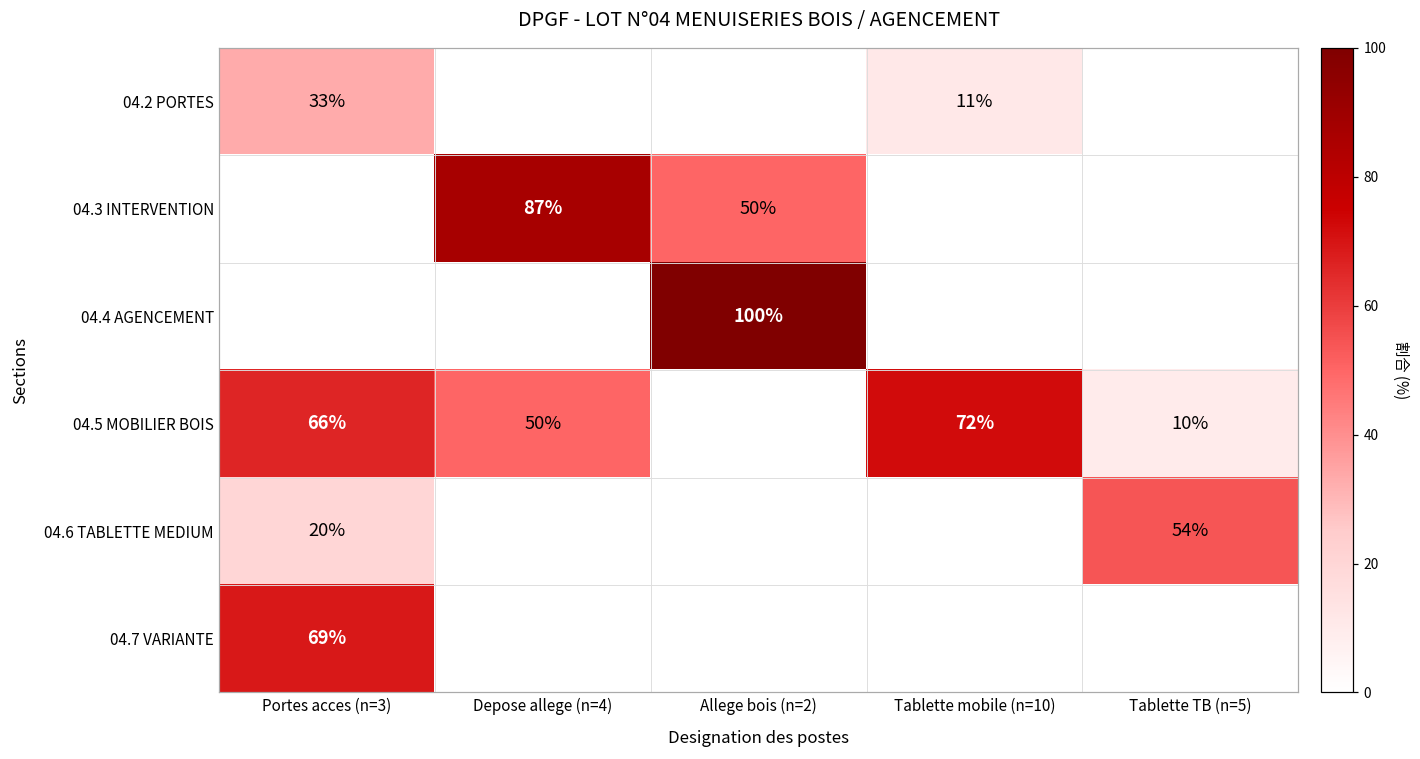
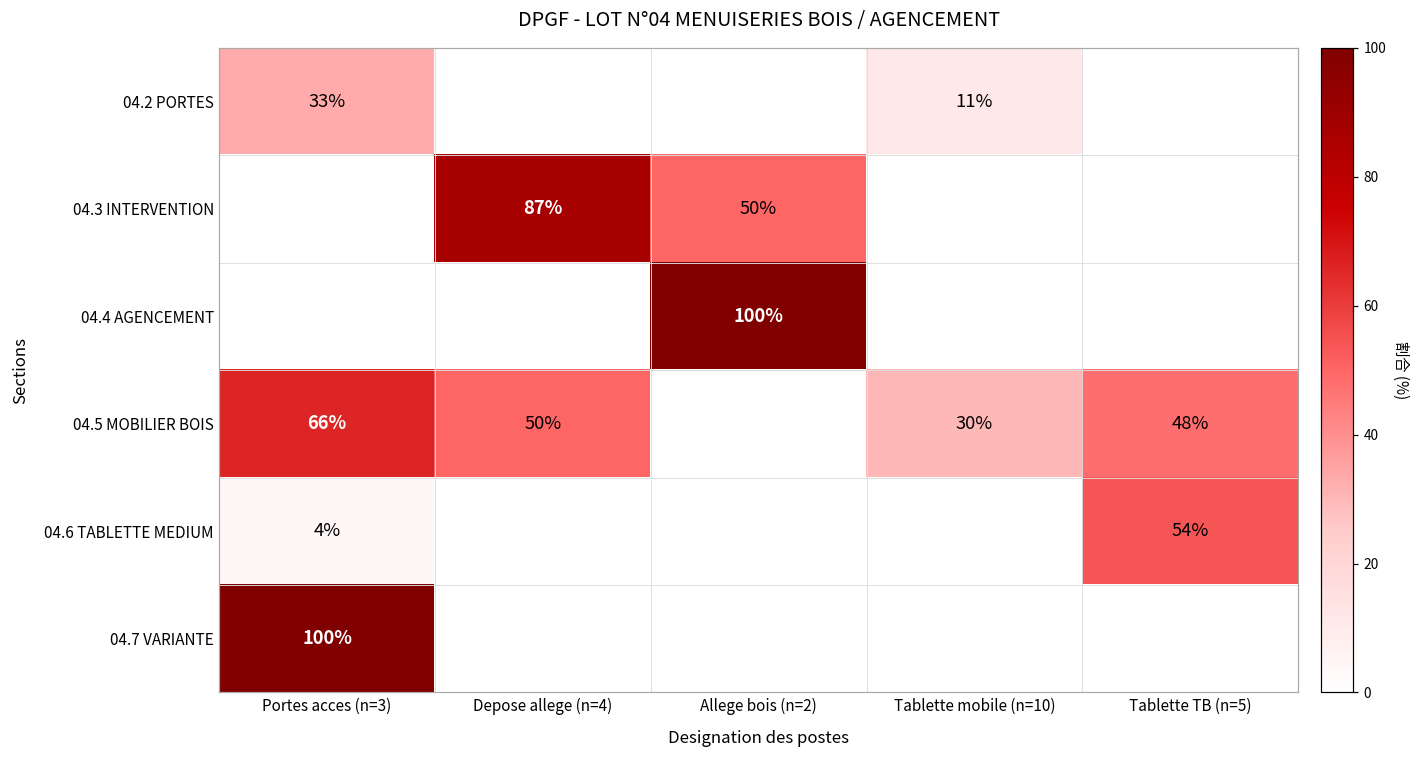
04.5 MOBILIER BOIS, Tablette mobile (n=10): 72% -> 30%
04.5 MOBILIER BOIS, Tablette TB (n=5): 10% -> 48%
04.6 TABLETTE MEDIUM, Portes acces (n=3): 20% -> 4%
04.7 VARIANTE, Portes acces (n=3): 69% -> 100%
